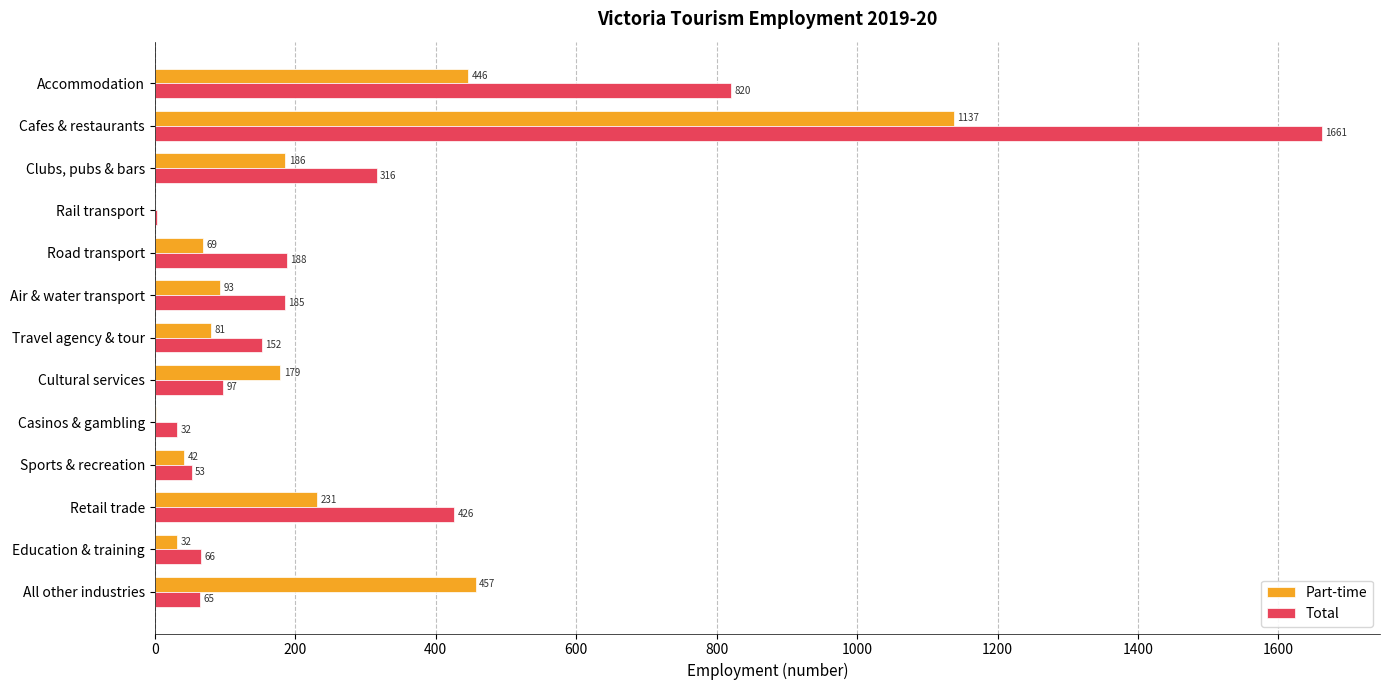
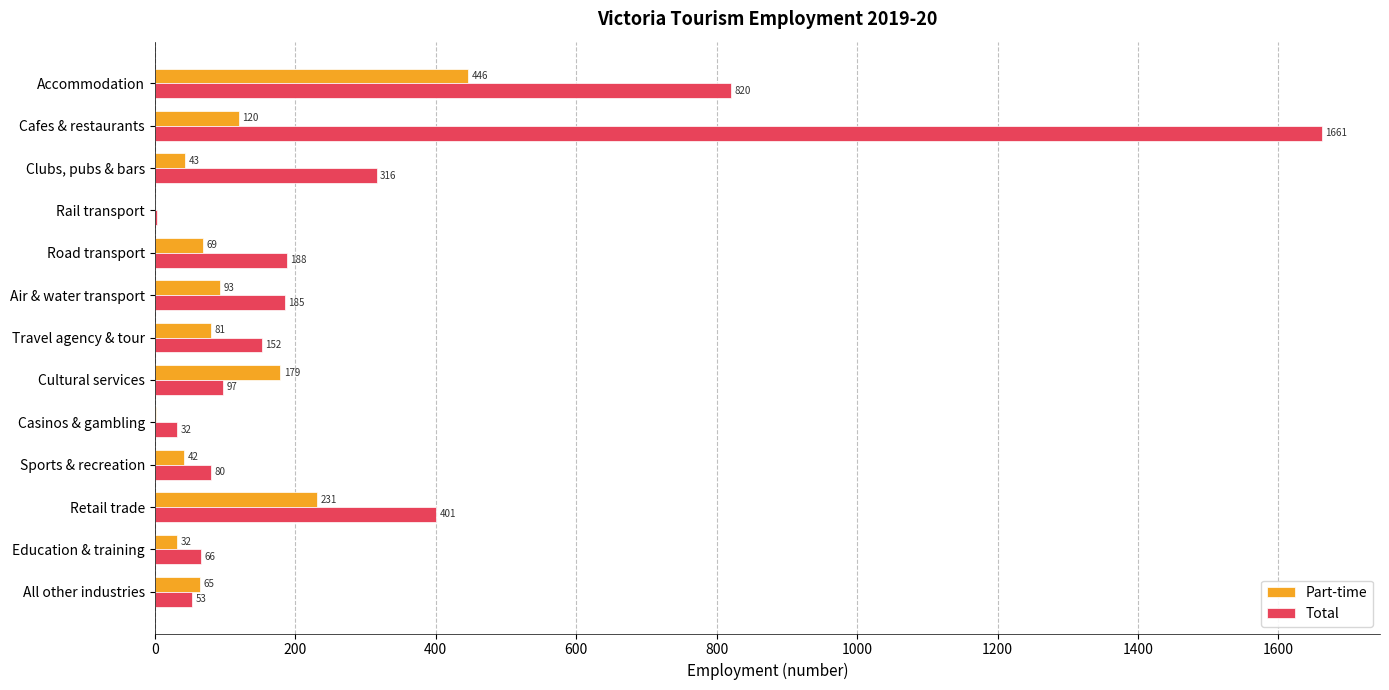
Part-time, Cafes & restaurants: 1137 -> 120
Part-time, Clubs, pubs & bars: 186 -> 43
Total, Sports & recreation: 53 -> 80
Total, Retail trade: 426 -> 401
Part-time, All other industries: 457 -> 65
Total, All other industries: 65 -> 53
